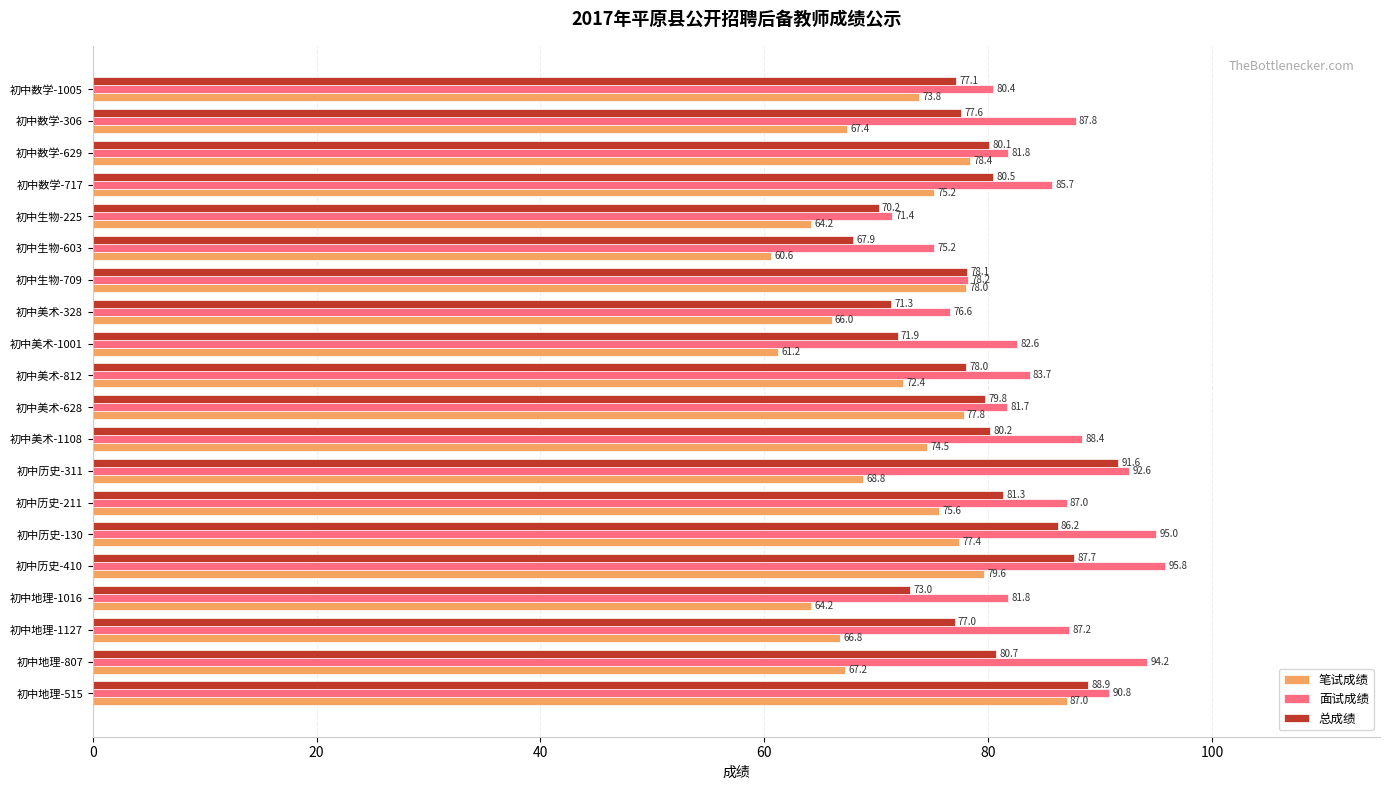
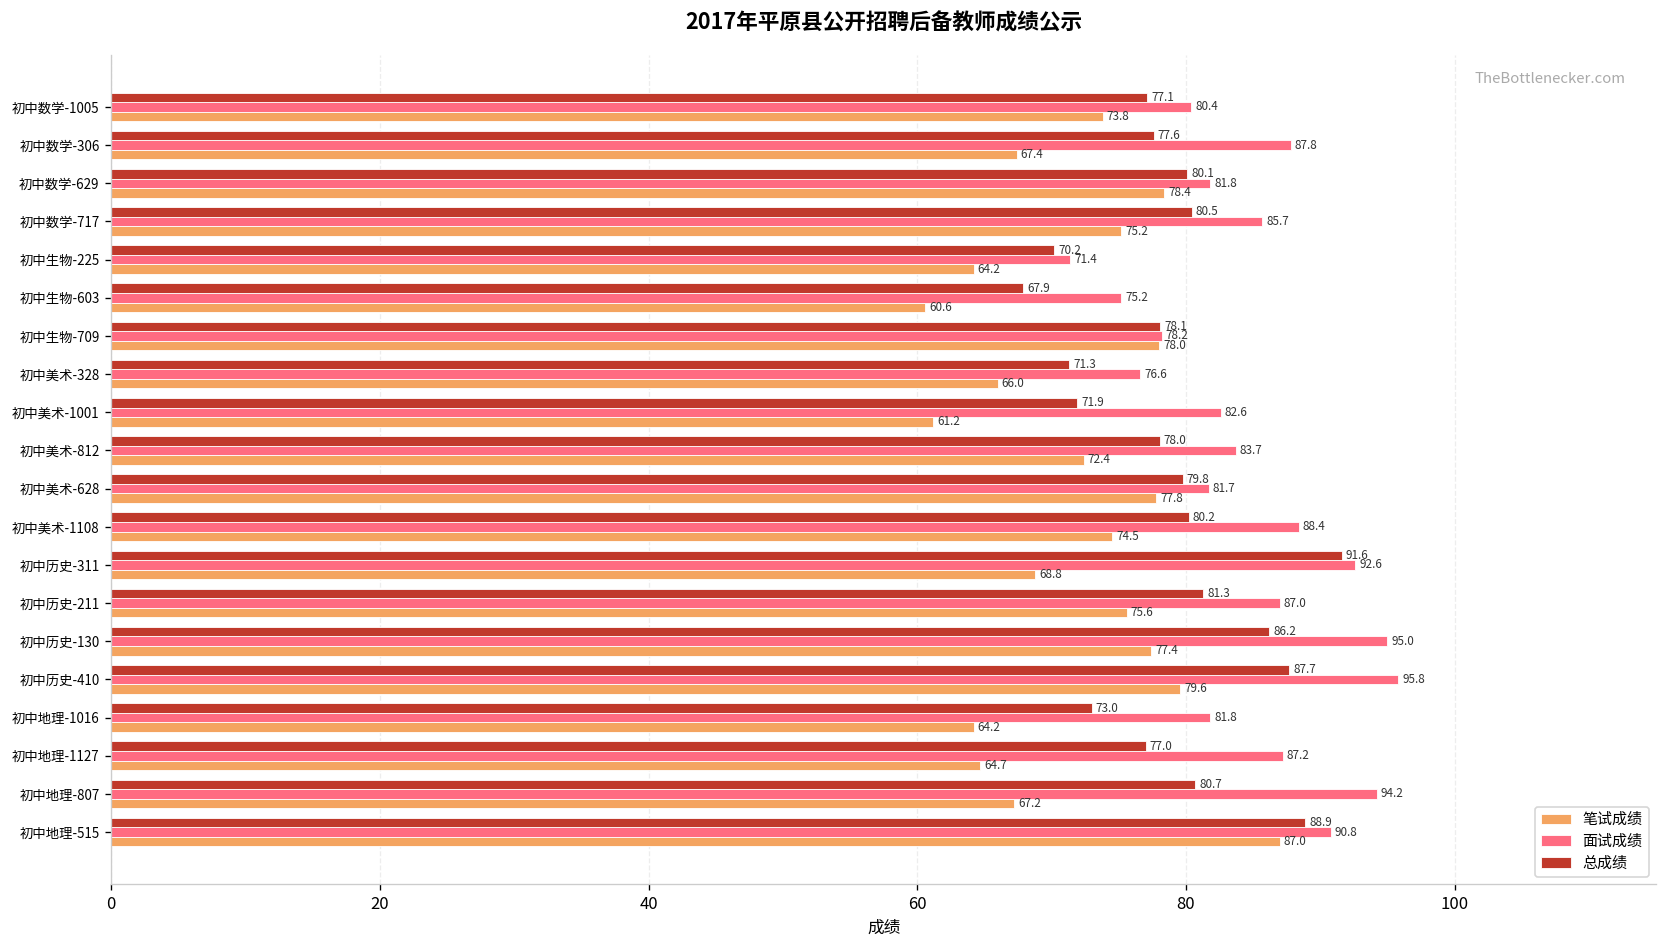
笔试成绩, 初中地理-1127: 66.8 -> 64.7
